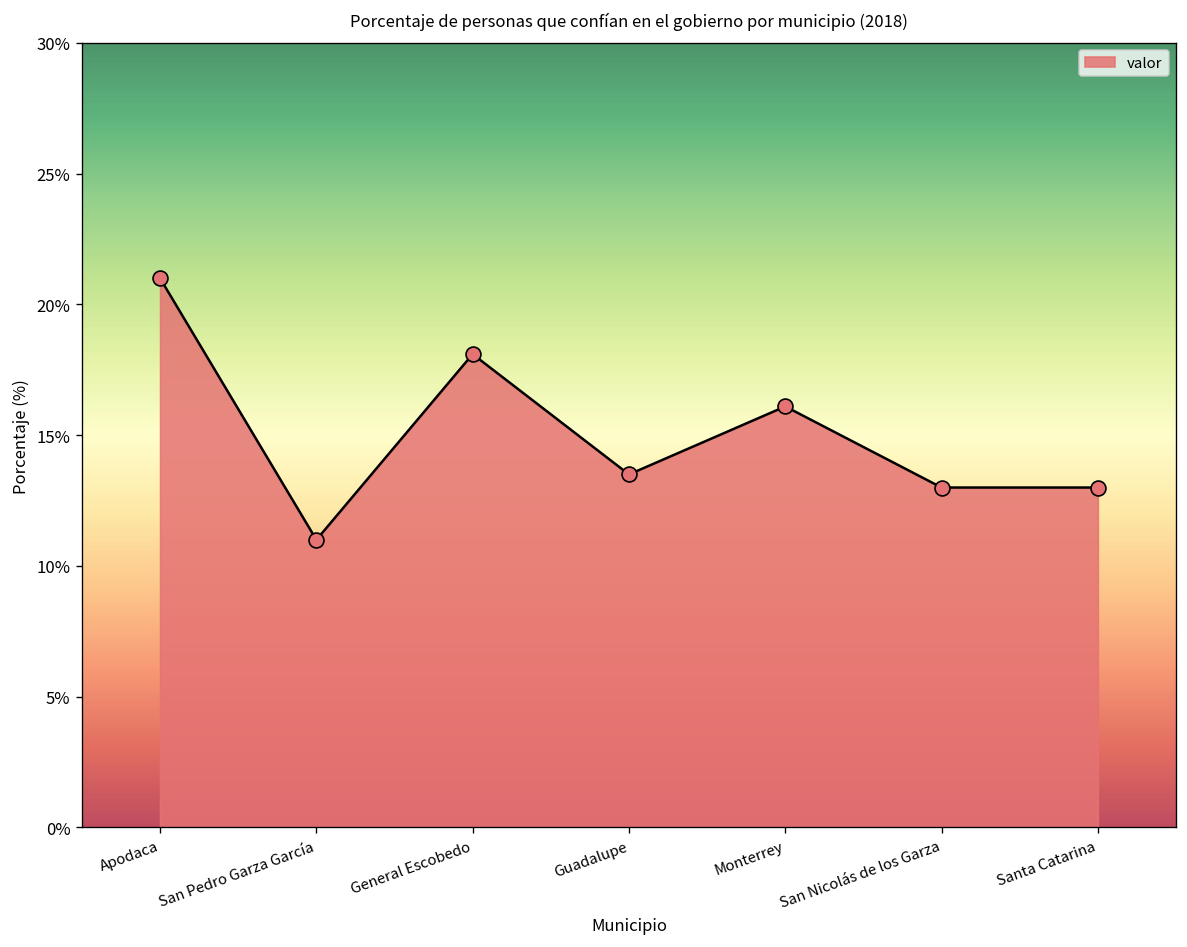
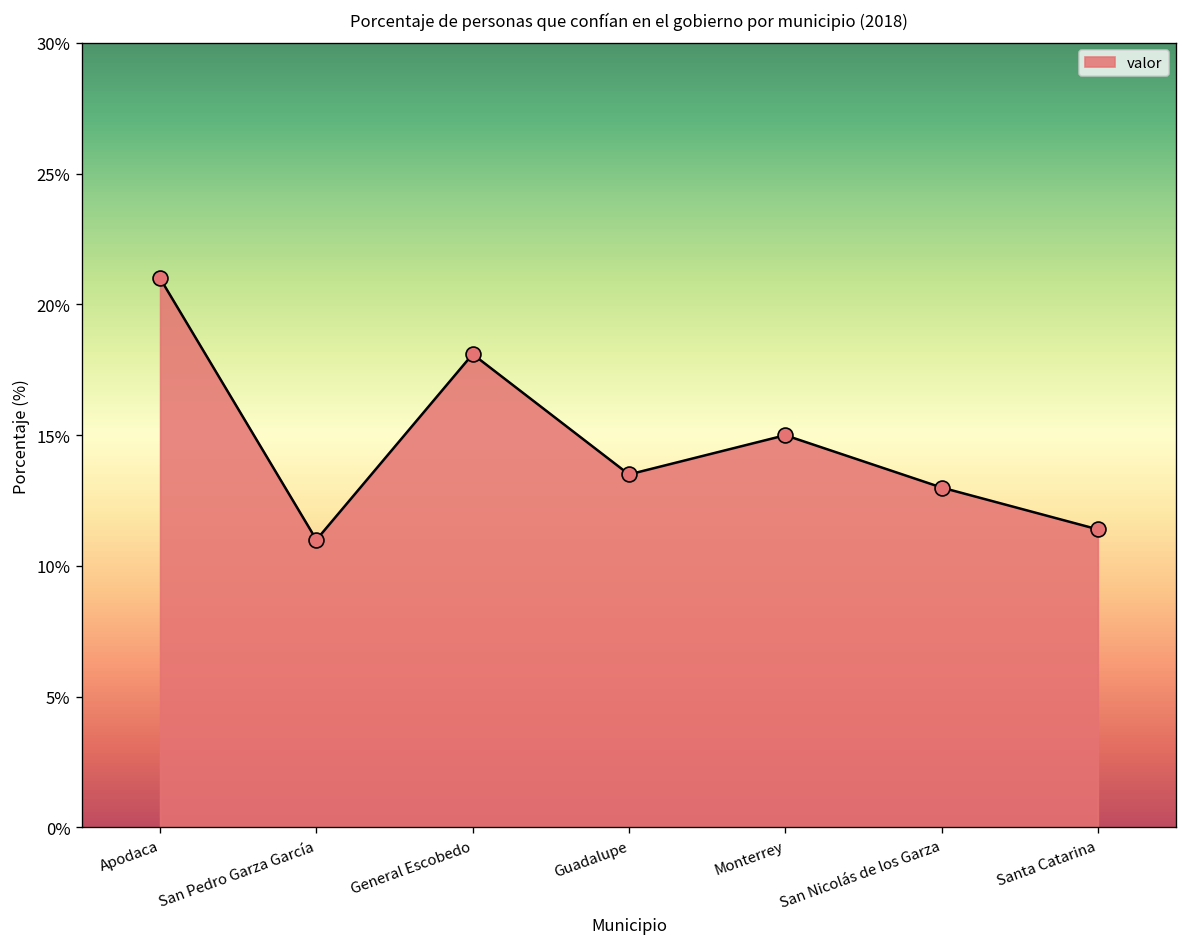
Monterrey: 16.1% -> 15.0%
Santa Catarina: 13.0% -> 11.4%
